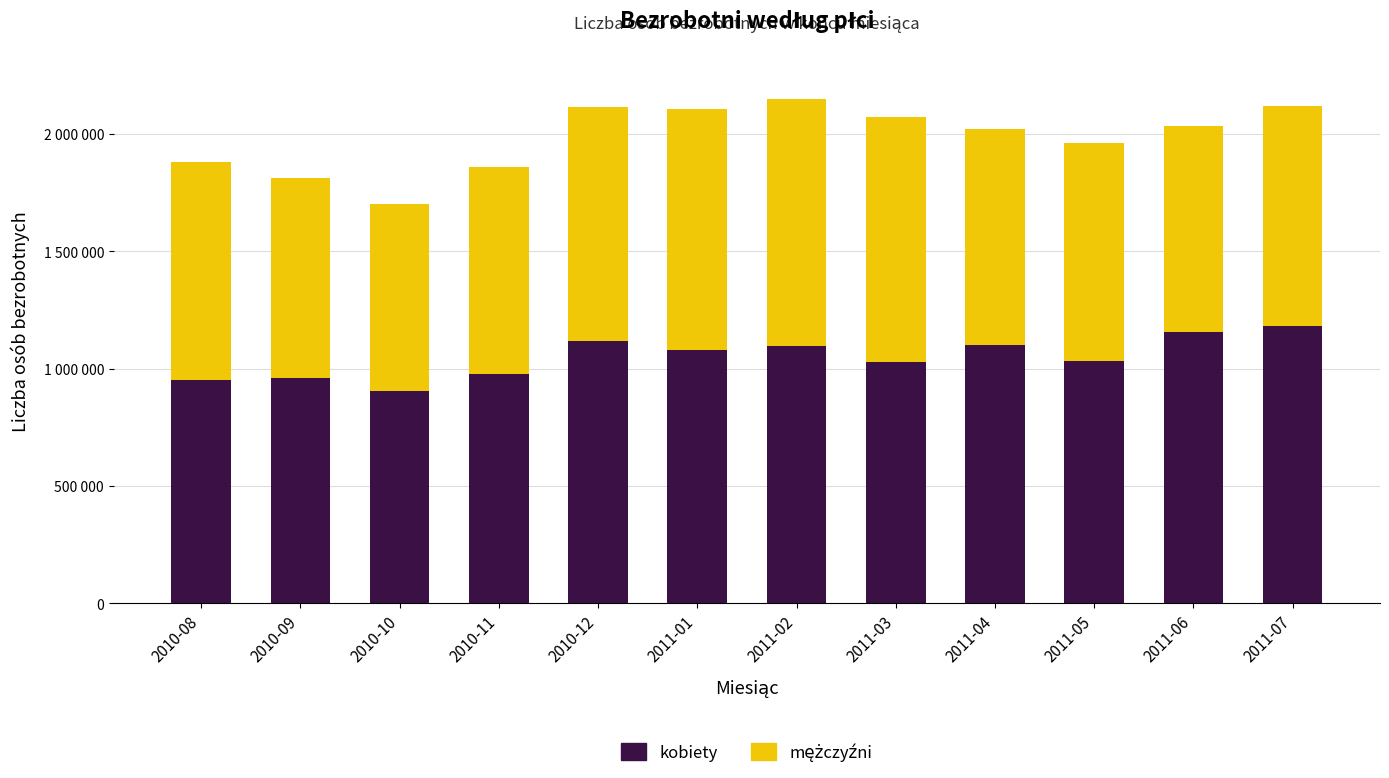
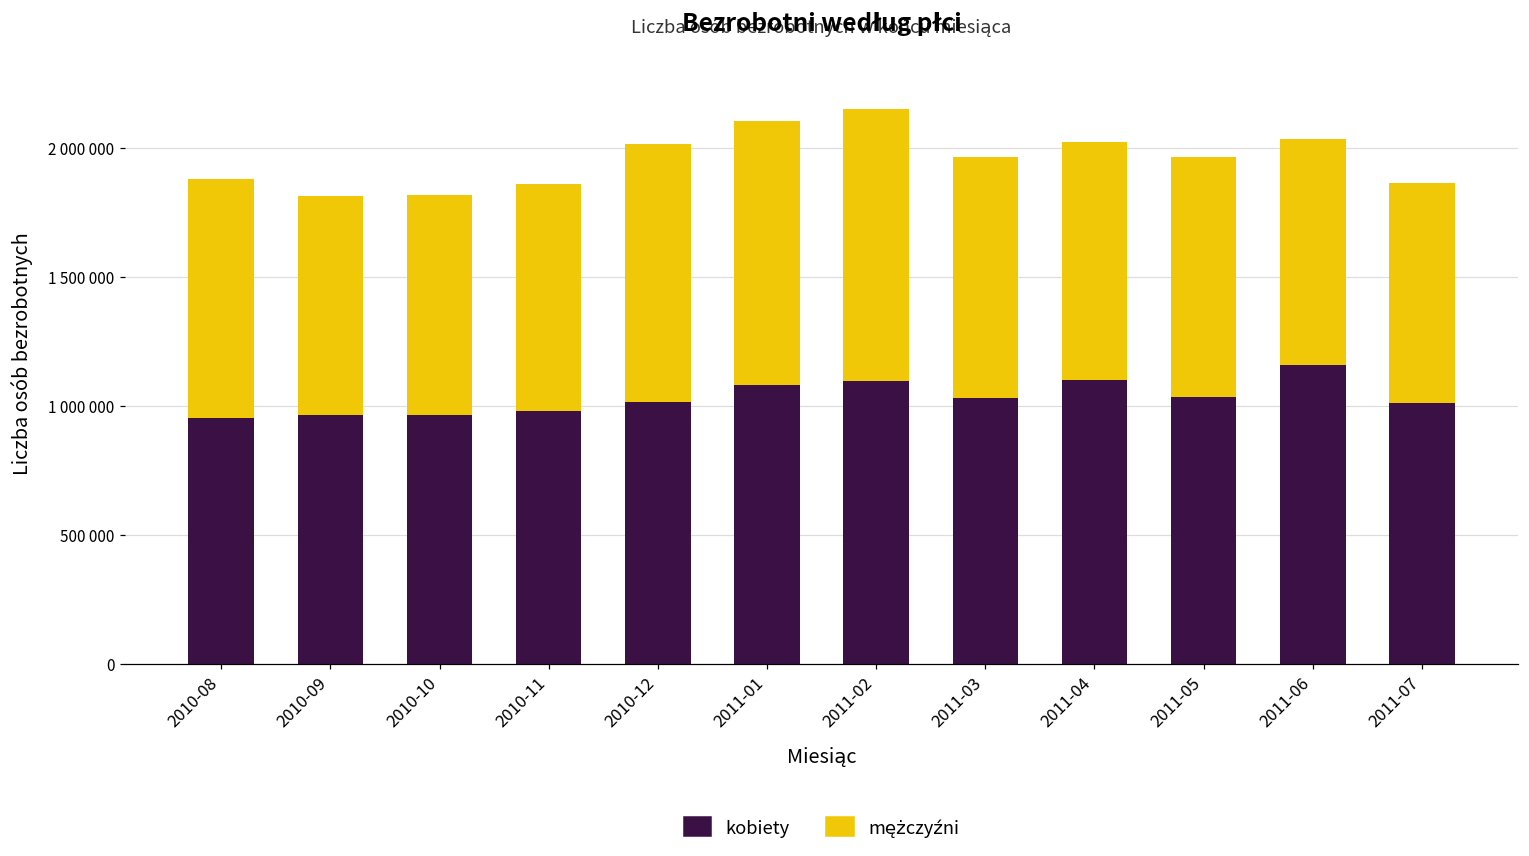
kobiety, 2010-10: 910000 -> 970000
mężczyźni, 2010-10: 800000 -> 850000
kobiety, 2010-12: 1120000 -> 1010000
mężczyźni, 2011-03: 1040000 -> 930000
kobiety, 2011-07: 1180000 -> 1010000
mężczyźni, 2011-07: 940000 -> 850000
